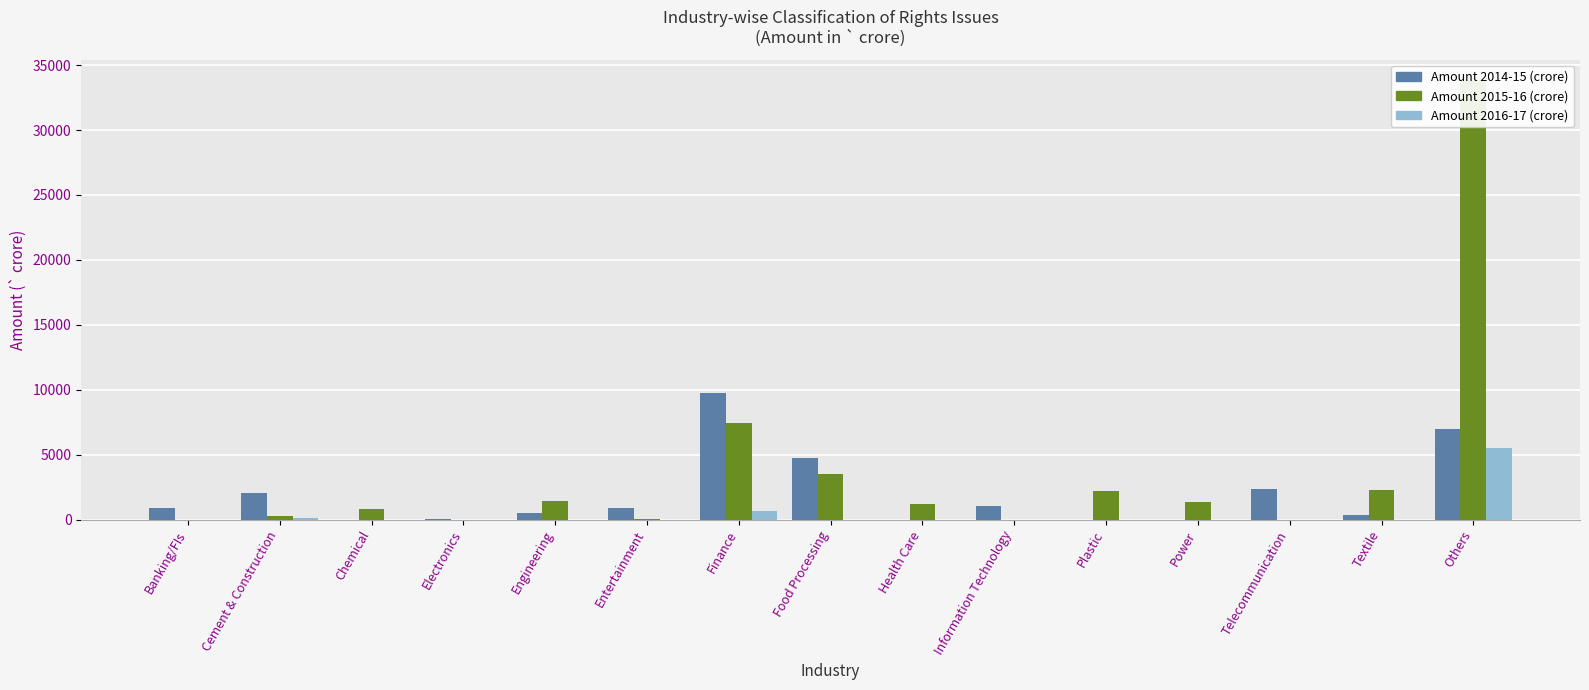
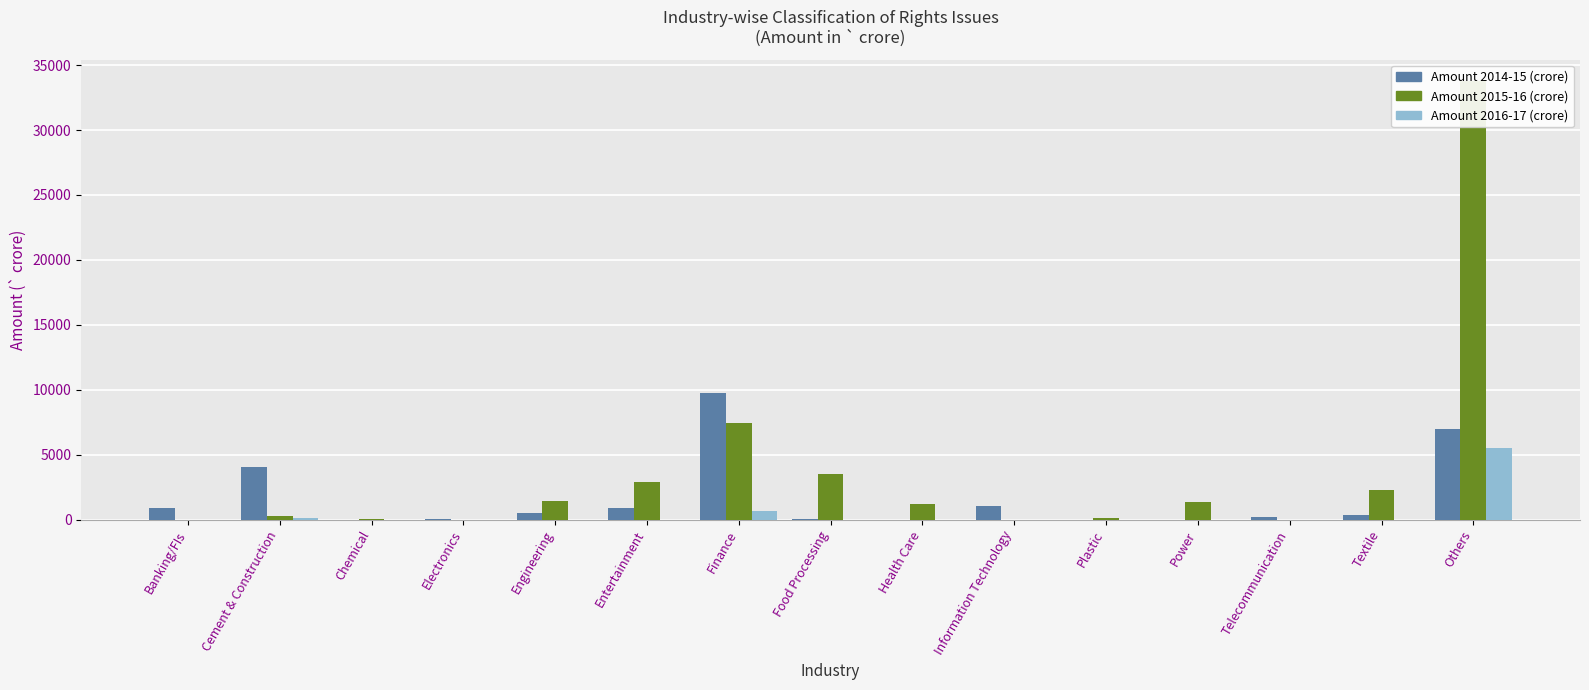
Amount 2014-15 (crore), Cement & Construction: 2000 -> 4100
Amount 2015-16 (crore), Chemical: 800 -> 100
Amount 2015-16 (crore), Entertainment: 0 -> 2900
Amount 2014-15 (crore), Food Processing: 4800 -> 0
Amount 2015-16 (crore), Plastic: 2200 -> 100
Amount 2014-15 (crore), Telecommunication: 2400 -> 200
